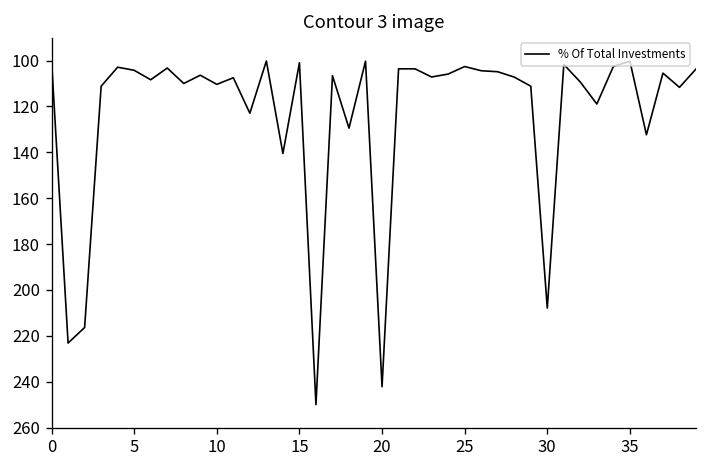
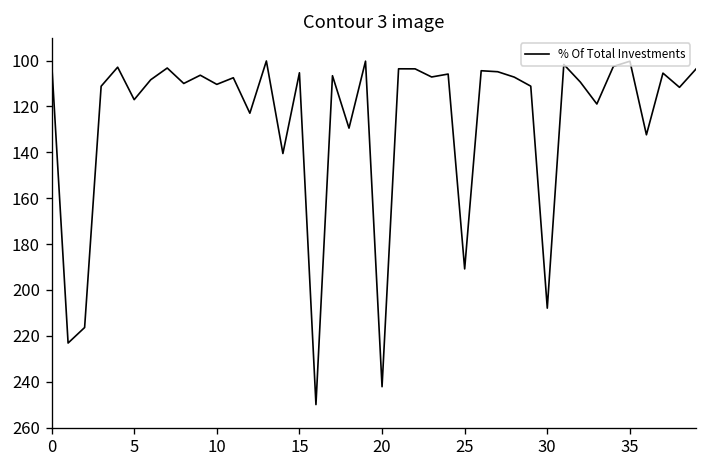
5: 104 -> 117
15: 101 -> 105
25: 103 -> 191
